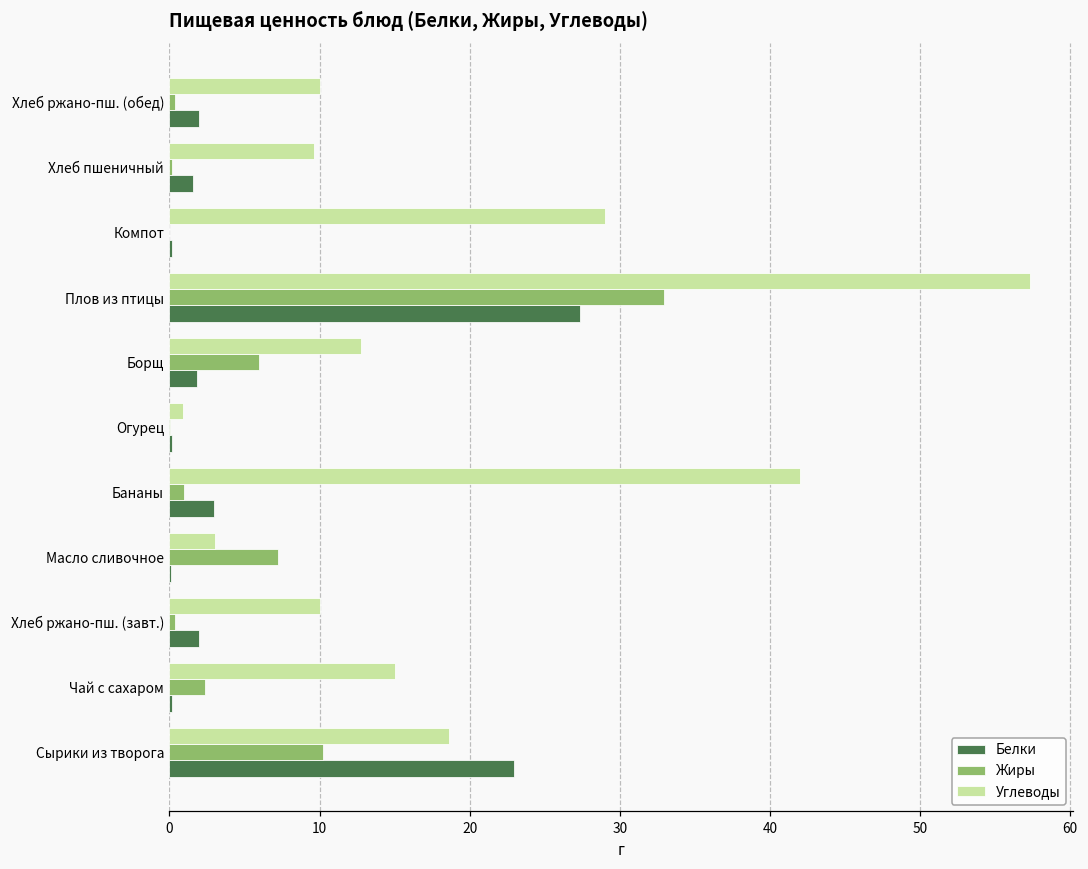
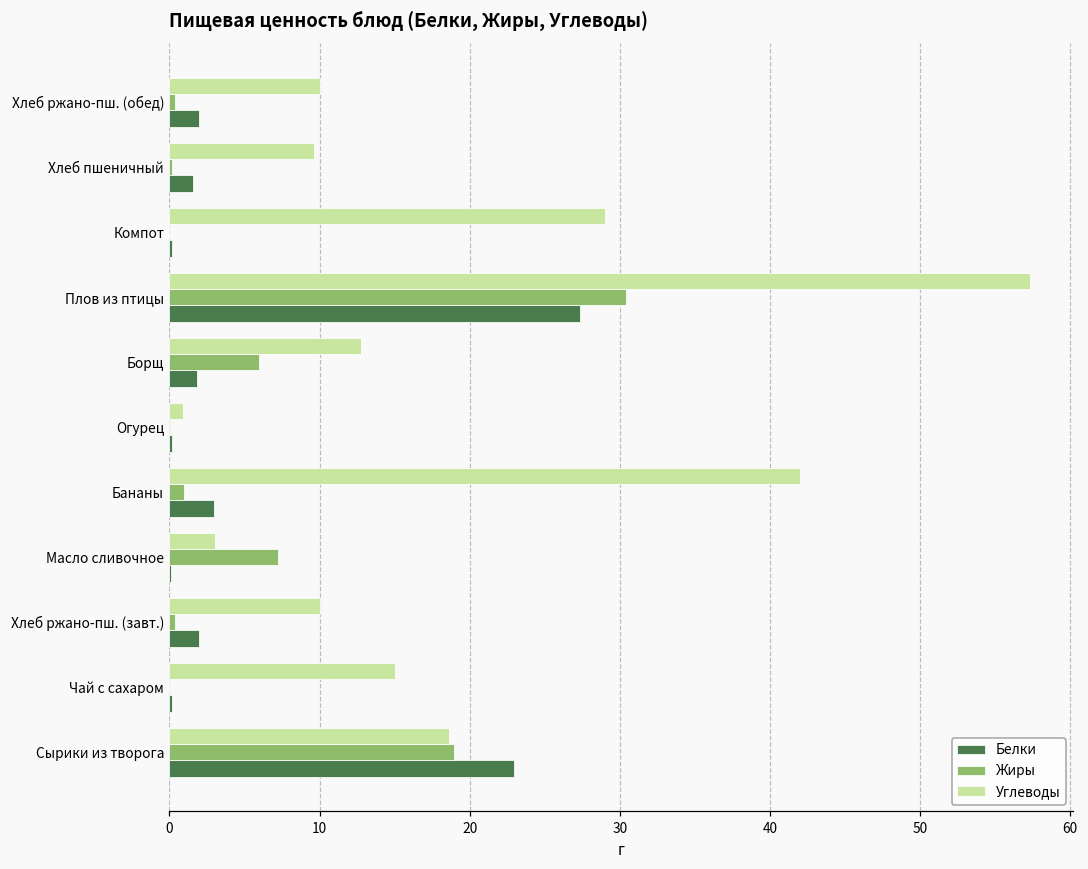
Жиры, Плов из птицы: 32.9 -> 30.4
Жиры, Чай с сахаром: 2.4 -> 0.0
Жиры, Сырики из творога: 10.2 -> 19.0
